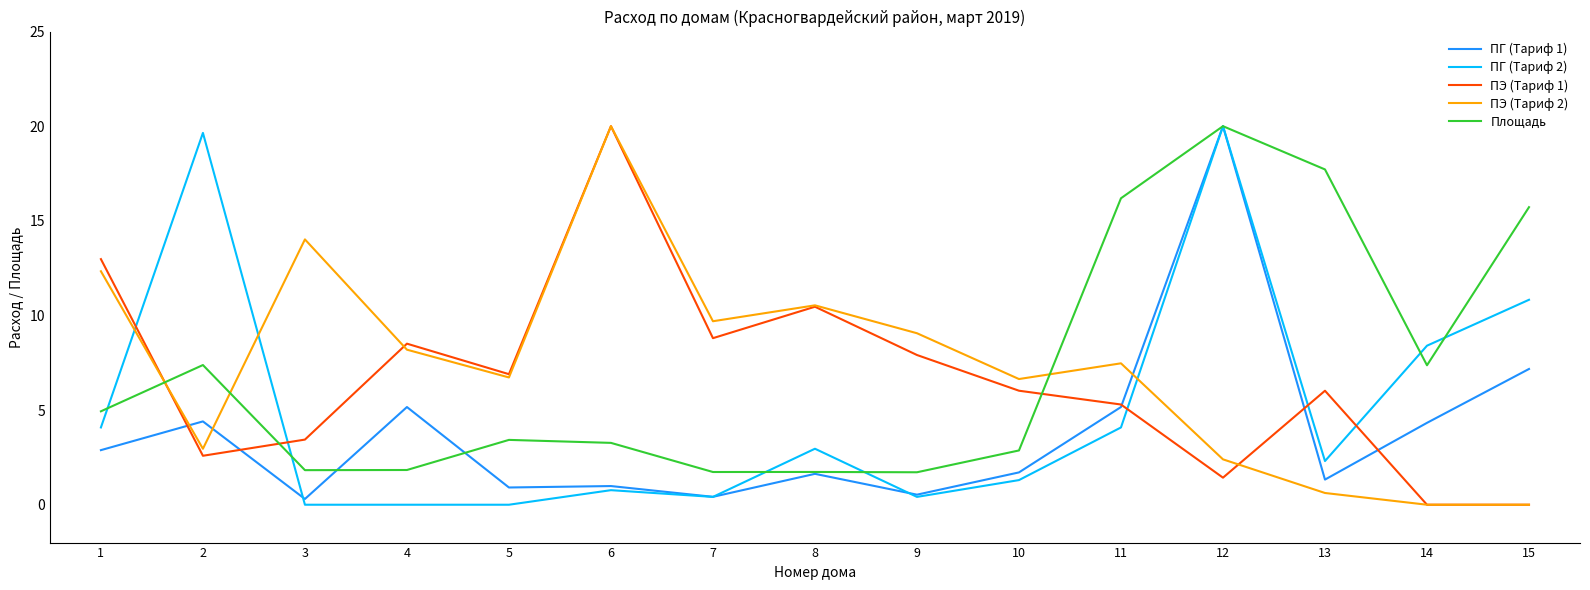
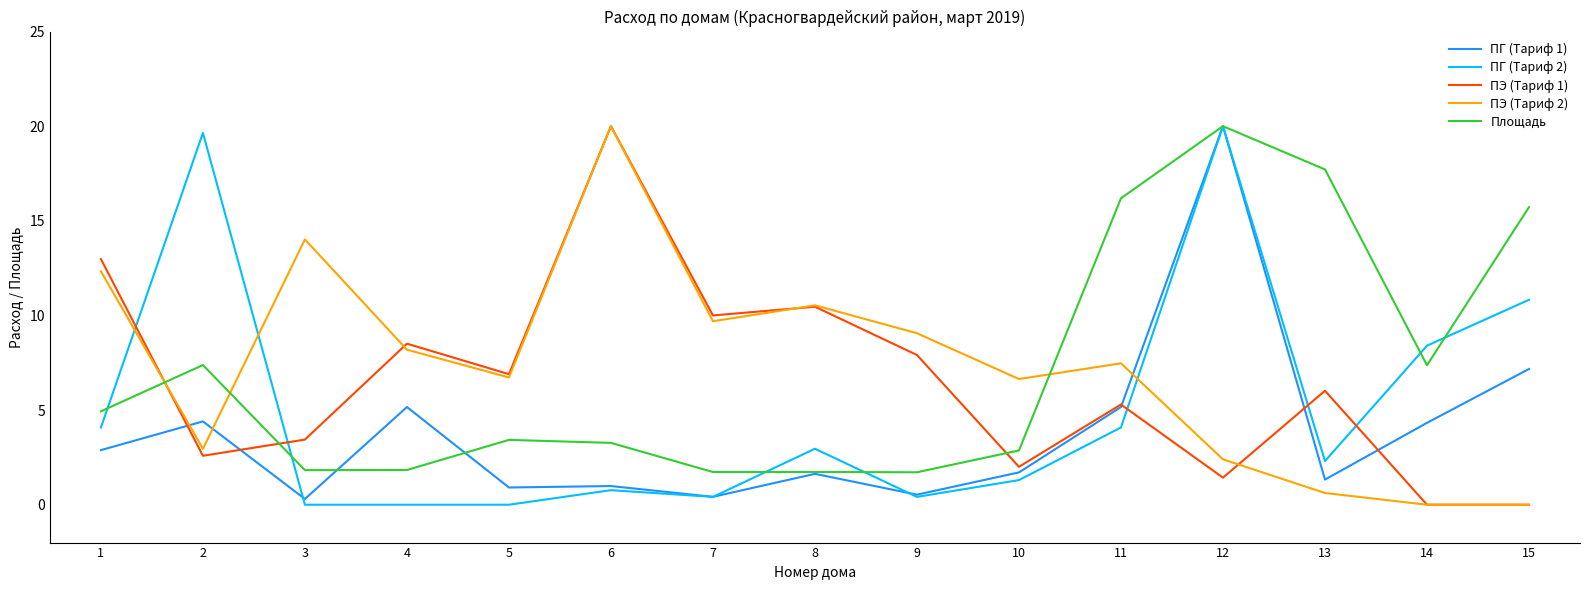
ПЭ (Тариф 1), 7: 8.8 -> 10.0
ПЭ (Тариф 1), 10: 6.0 -> 2.0
